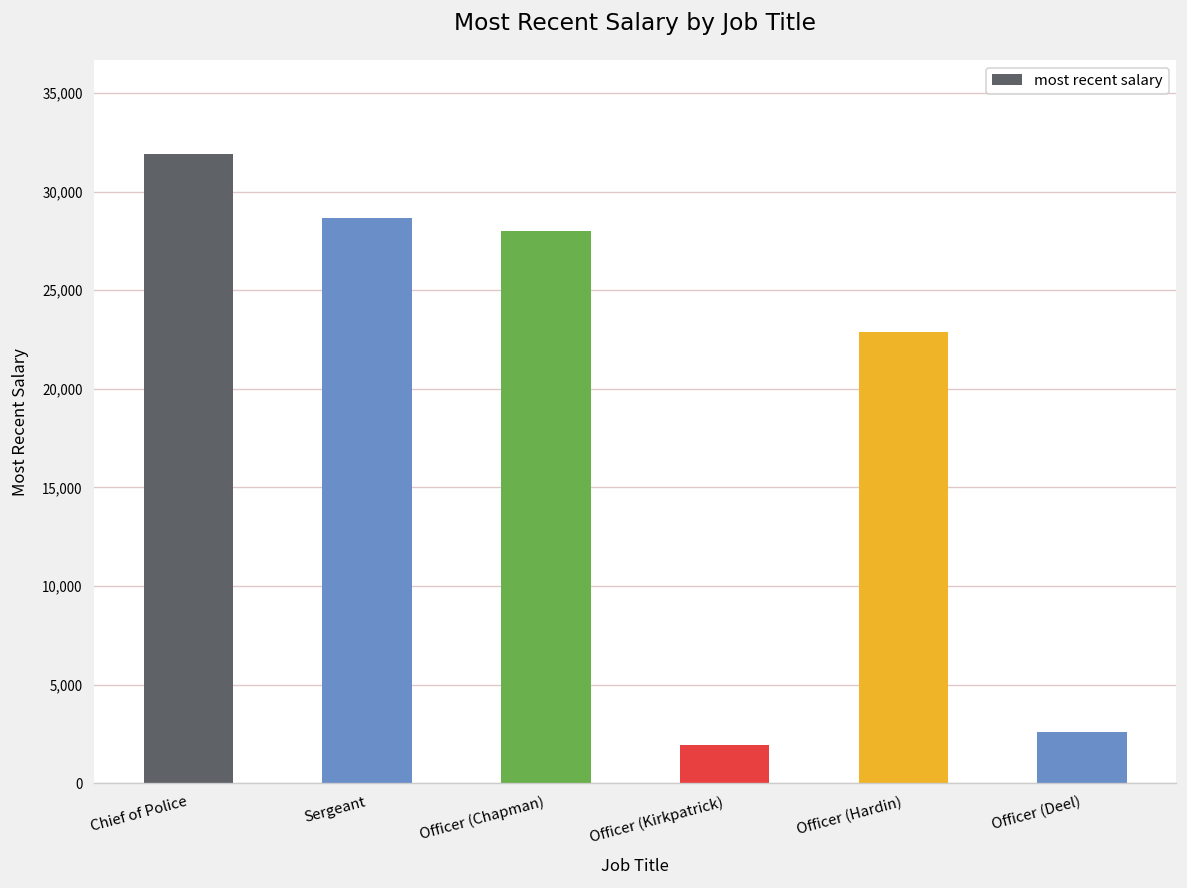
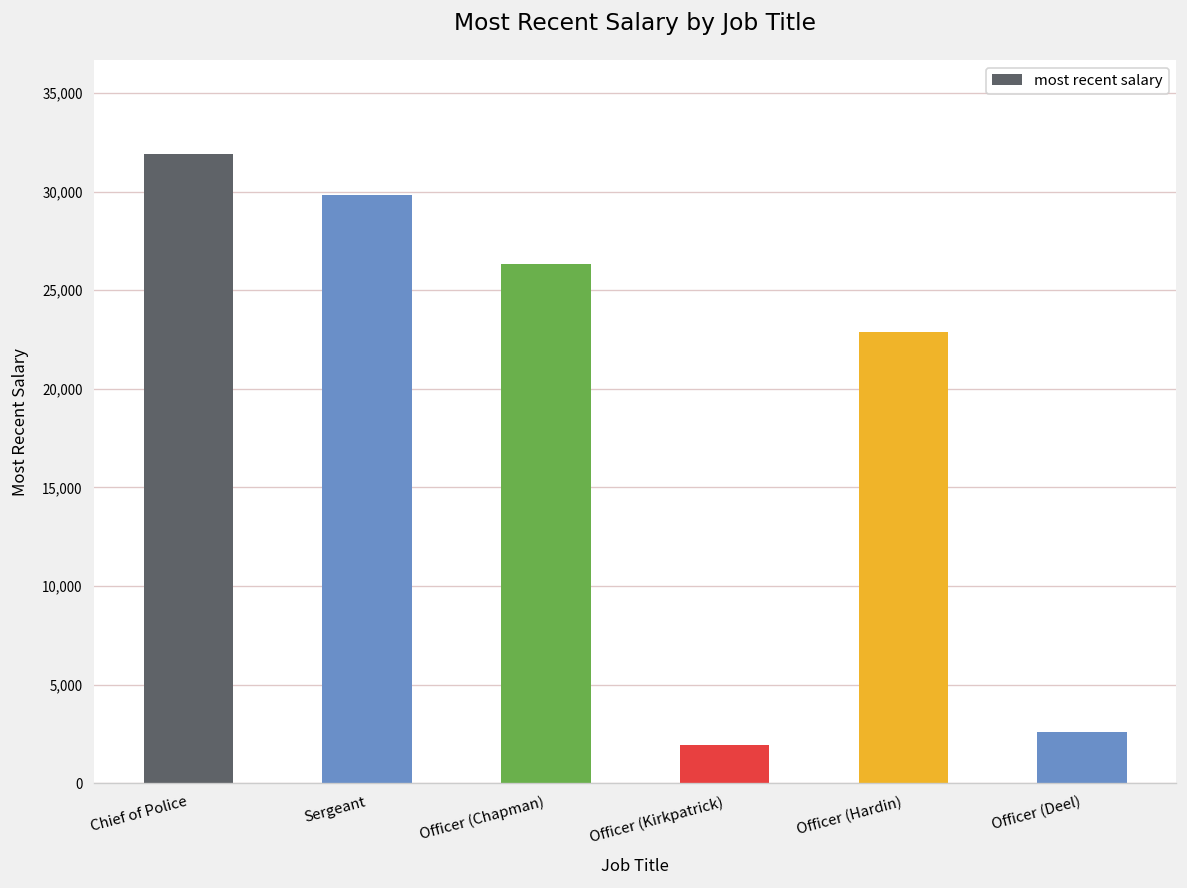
Sergeant: 28,700 -> 29,800
Officer (Chapman): 28,000 -> 26,300
